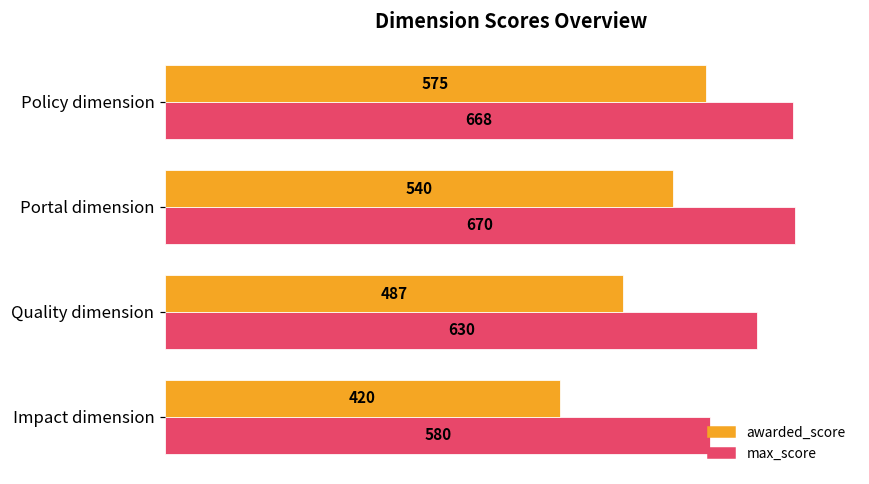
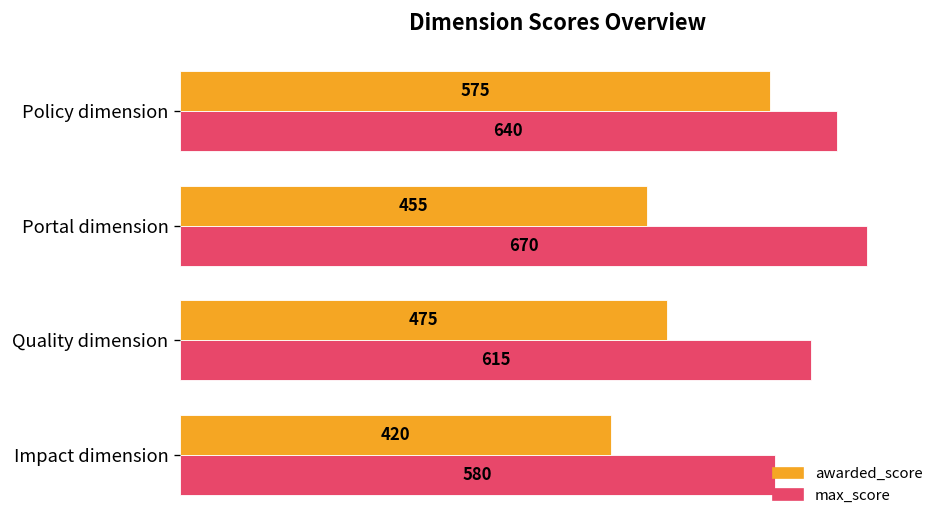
max_score, Policy dimension: 668 -> 640
awarded_score, Portal dimension: 540 -> 455
awarded_score, Quality dimension: 487 -> 475
max_score, Quality dimension: 630 -> 615
